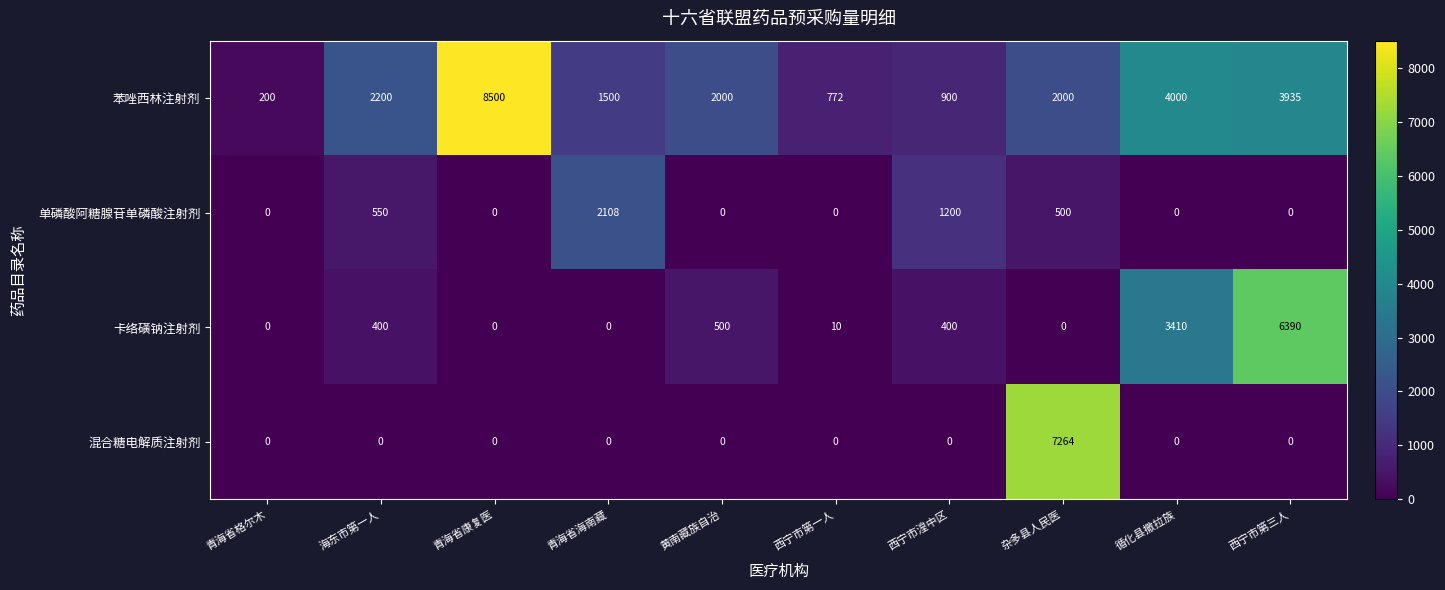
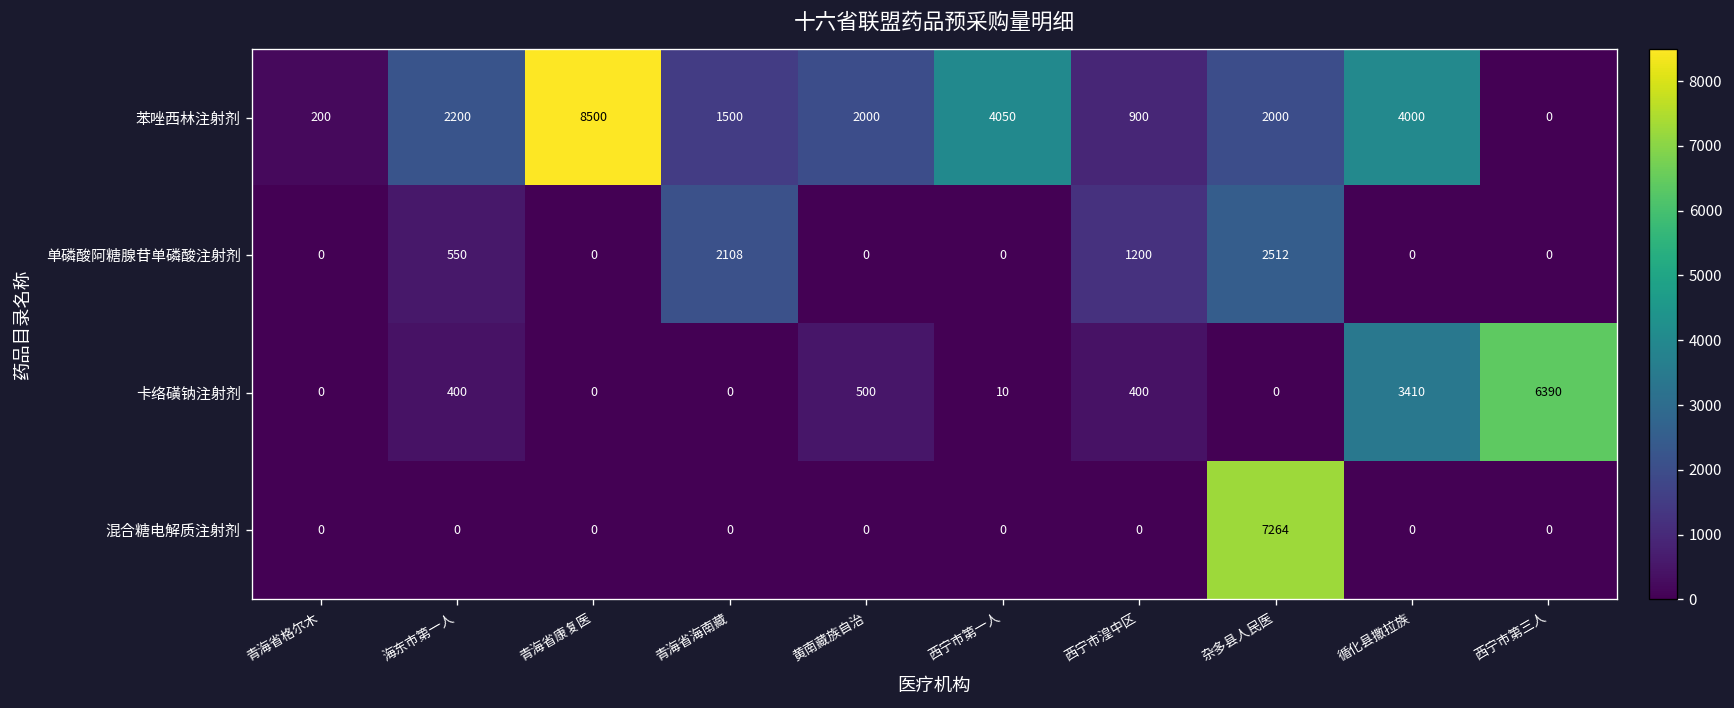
苯唑西林注射剂, 西宁市第一人: 772 -> 4050
苯唑西林注射剂, 西宁市第三人: 3935 -> 0
单磷酸阿糖腺苷单磷酸注射剂, 杂多县人民医: 500 -> 2512
